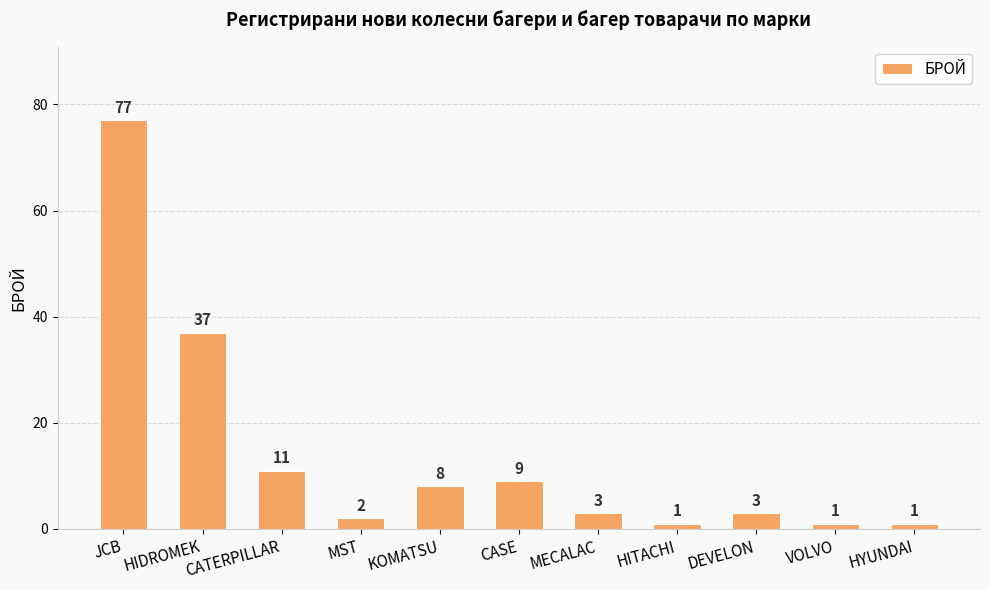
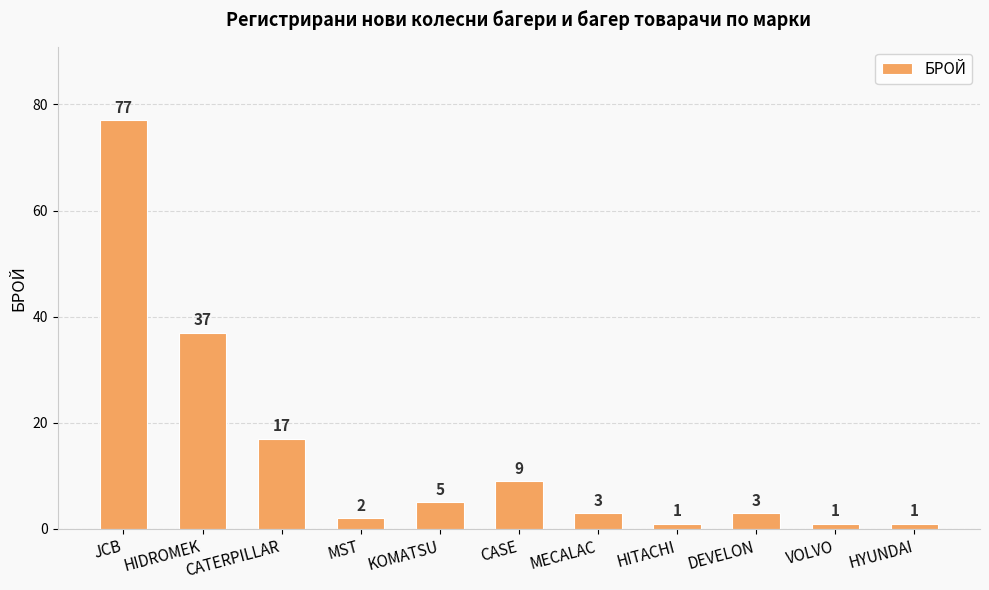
CATERPILLAR: 11 -> 17
KOMATSU: 8 -> 5
